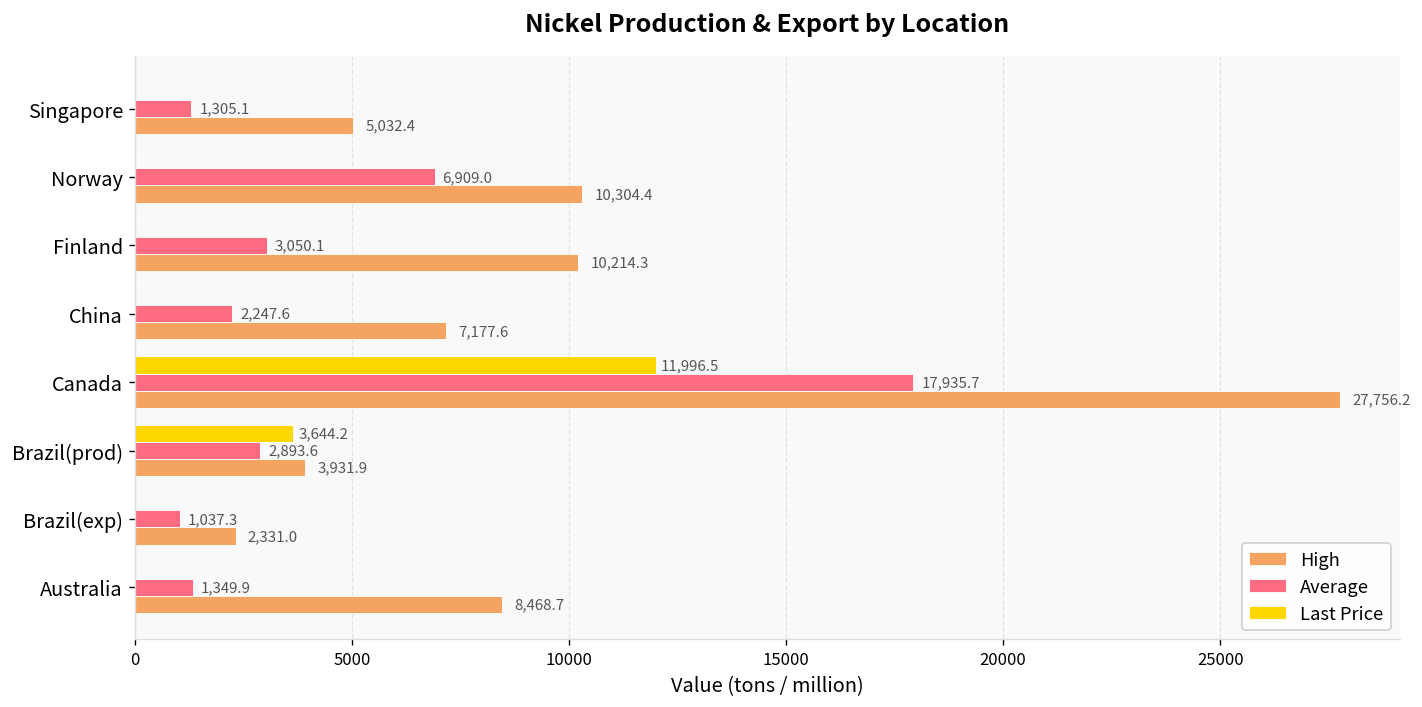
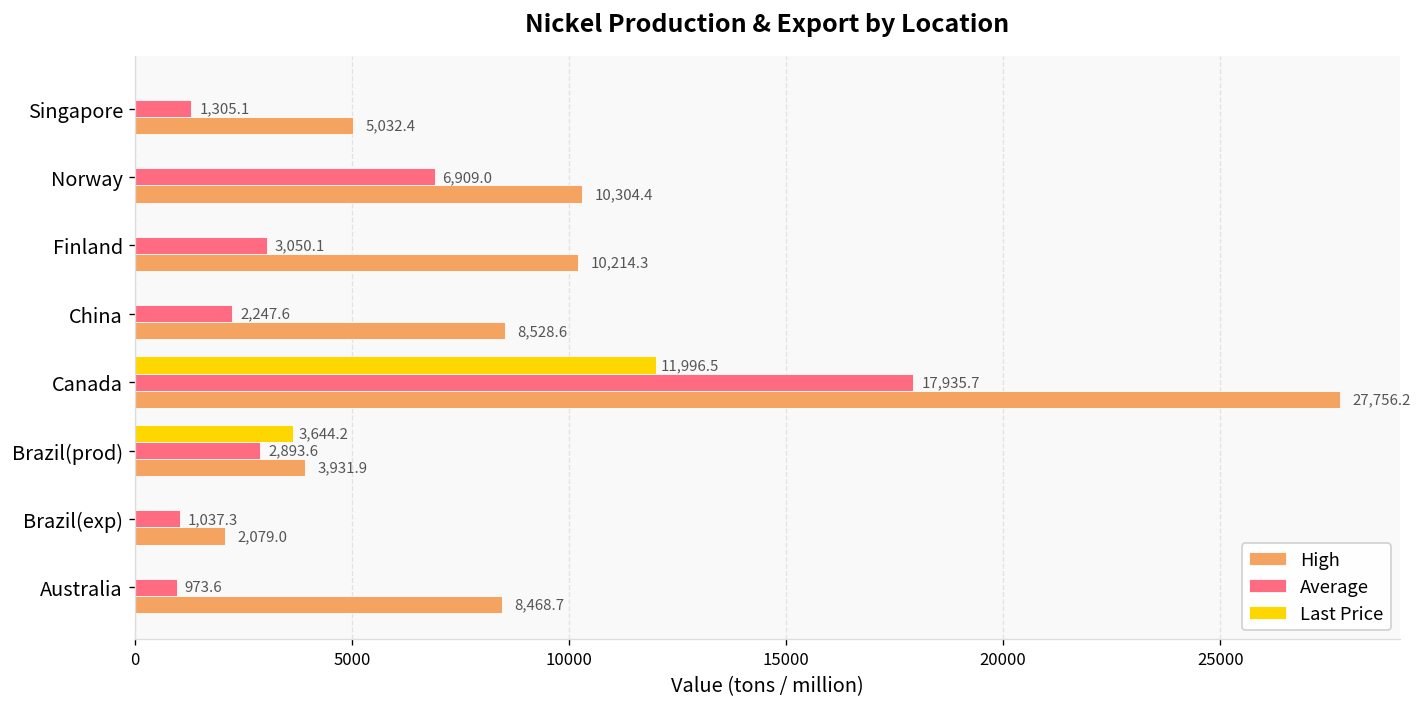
High, China: 7,177.6 -> 8,528.6
High, Brazil(exp): 2,331.0 -> 2,079.0
Average, Australia: 1,349.9 -> 973.6
